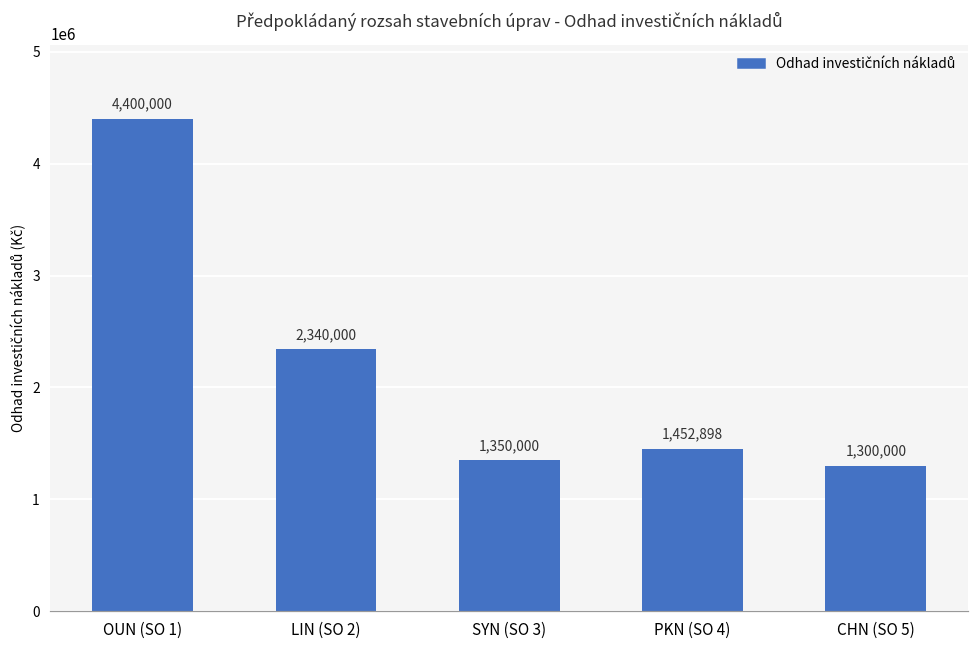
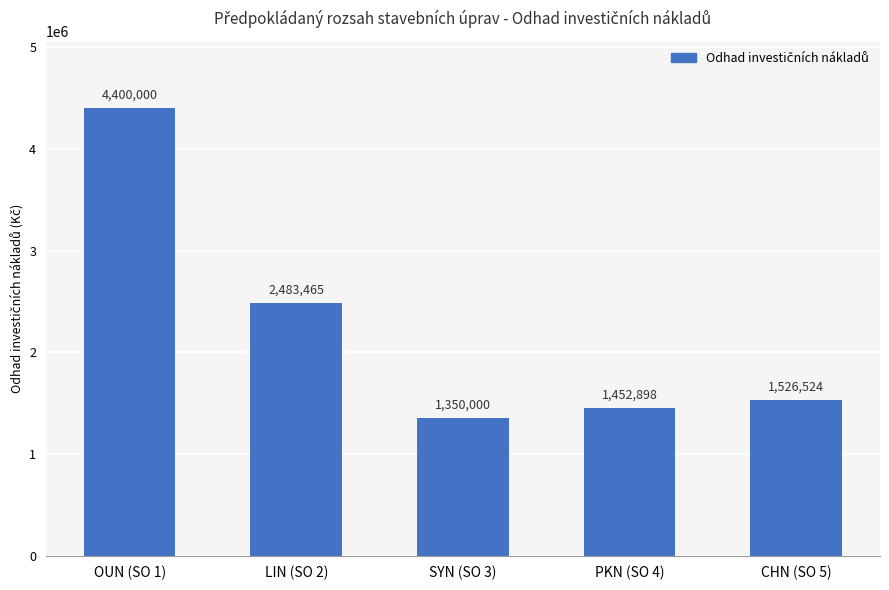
LIN (SO 2): 2,340,000 -> 2,483,465
CHN (SO 5): 1,300,000 -> 1,526,524
